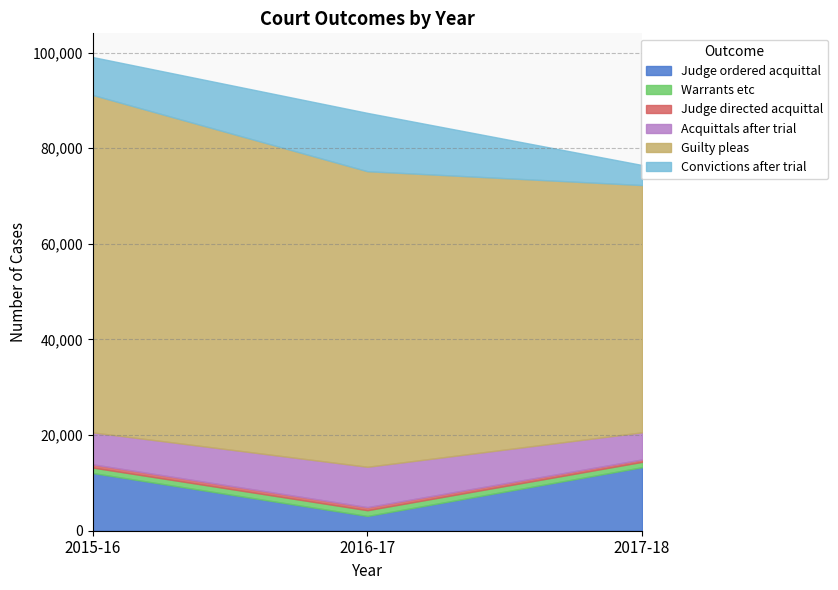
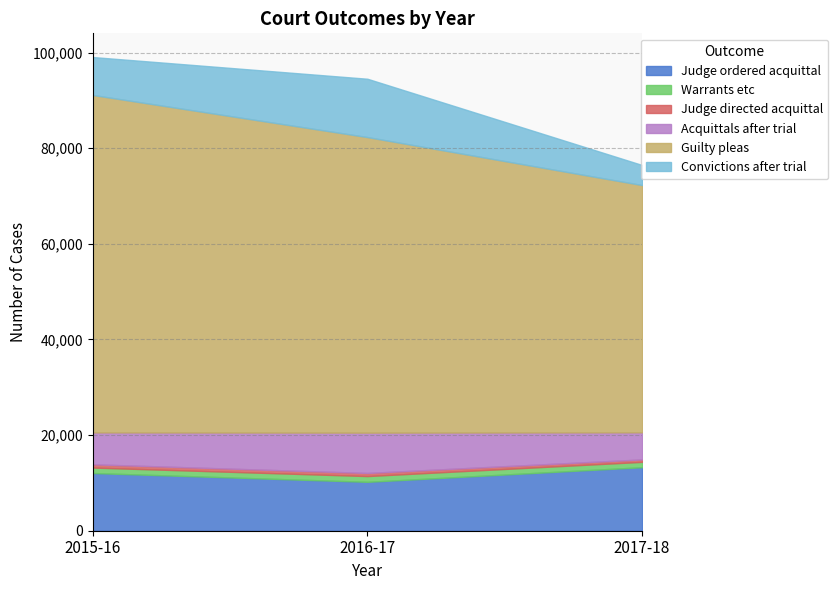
Judge ordered acquittal, 2016-17: 3,000 -> 10,000
